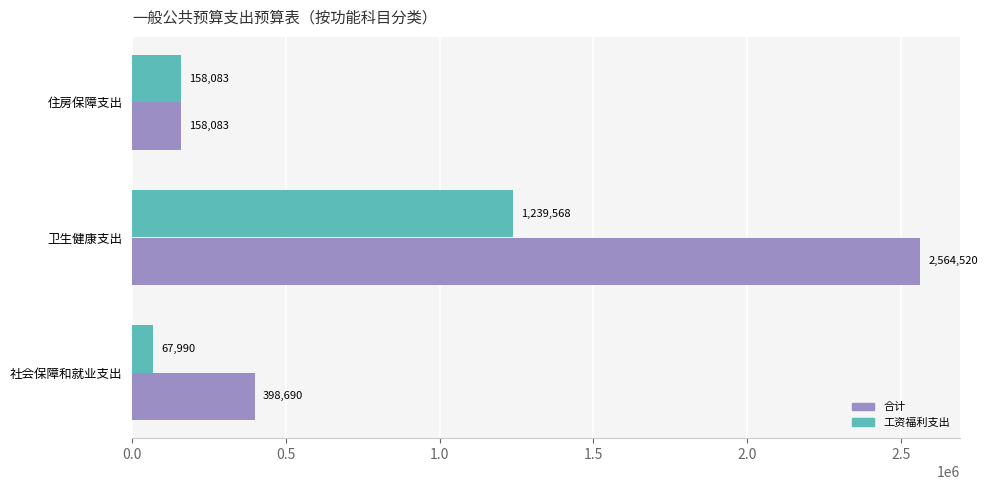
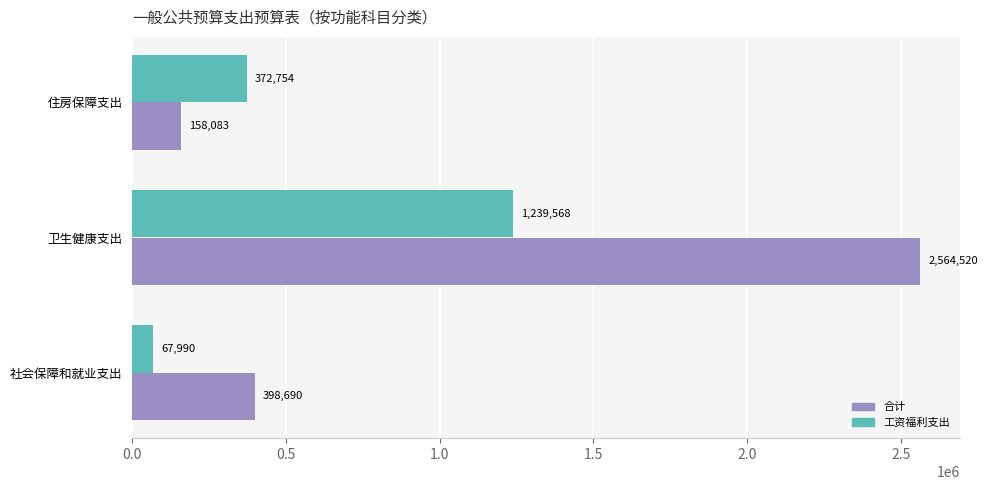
工资福利支出, 住房保障支出: 158,083 -> 372,754
